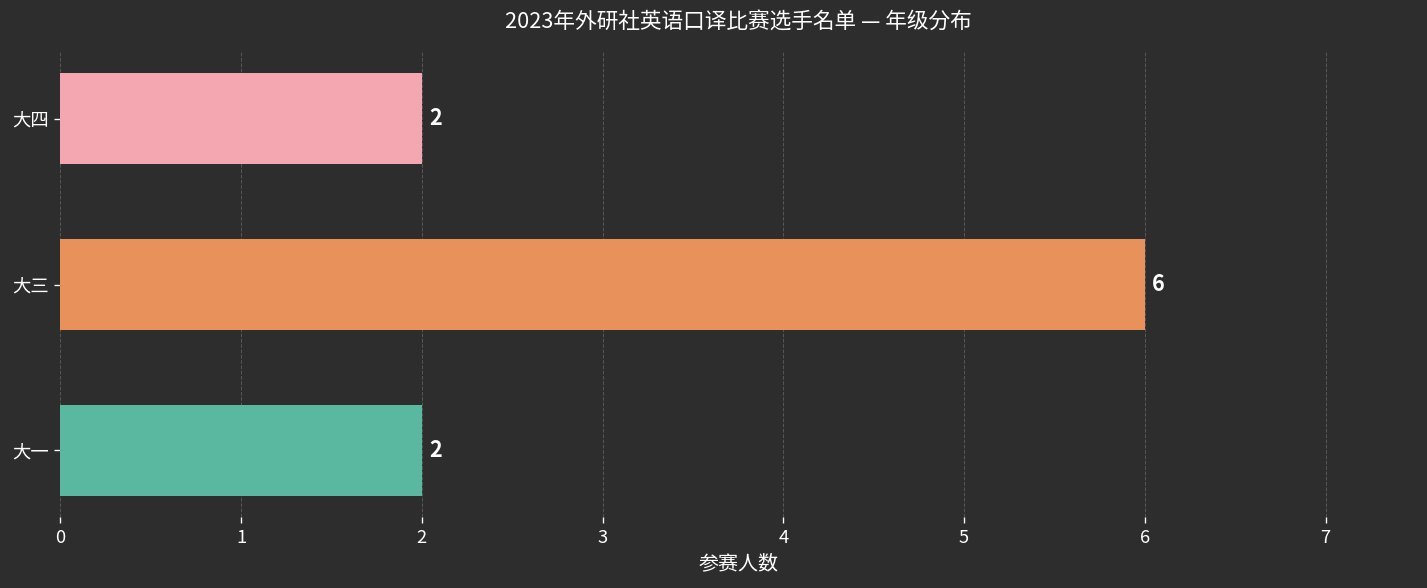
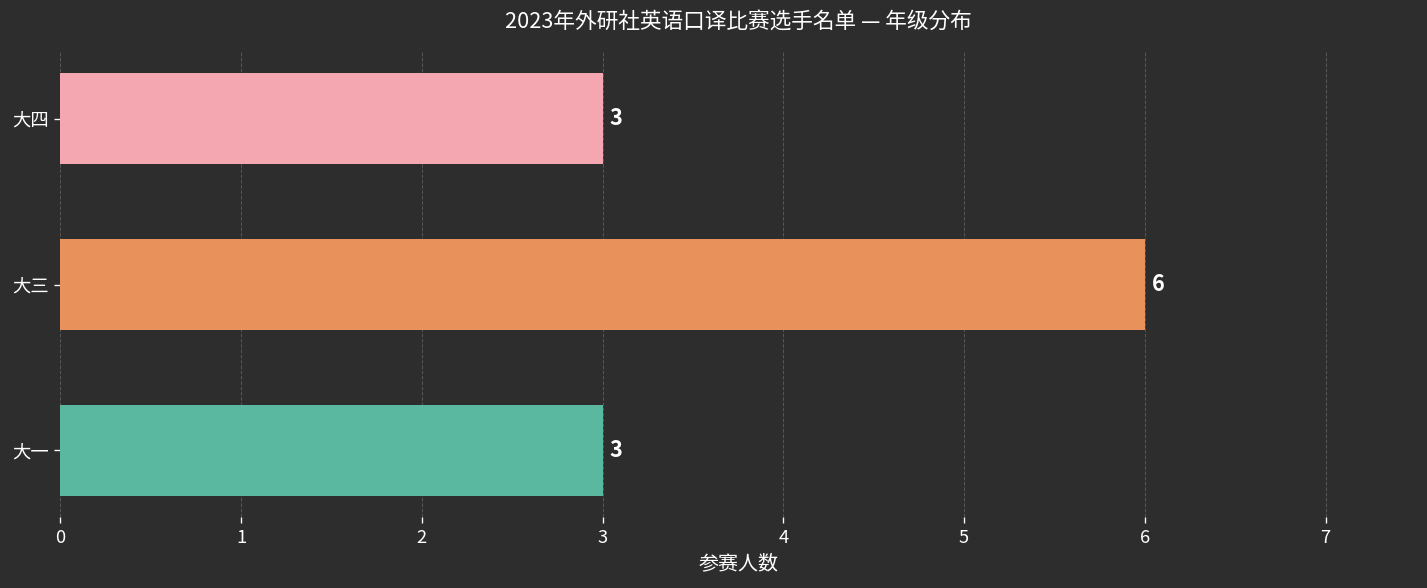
大四: 2 -> 3
大一: 2 -> 3
